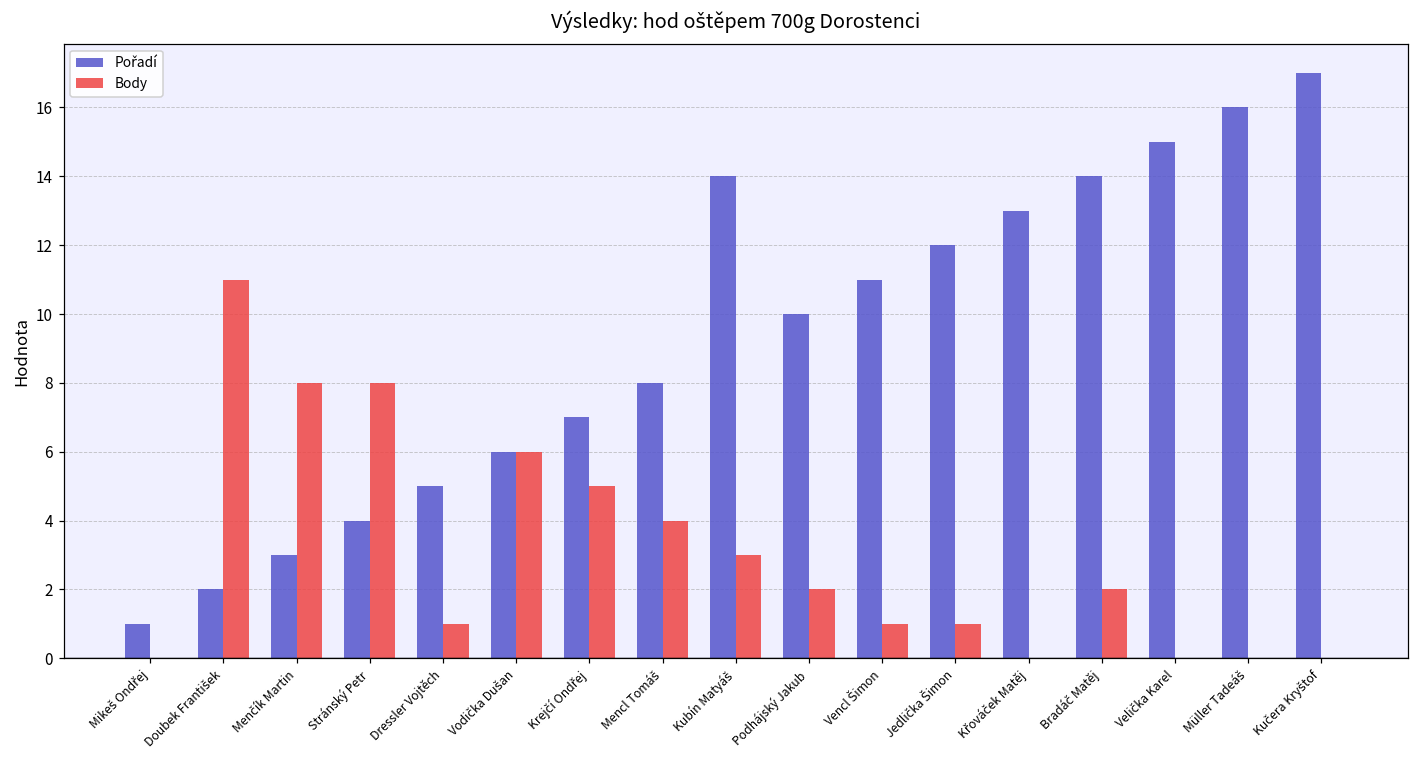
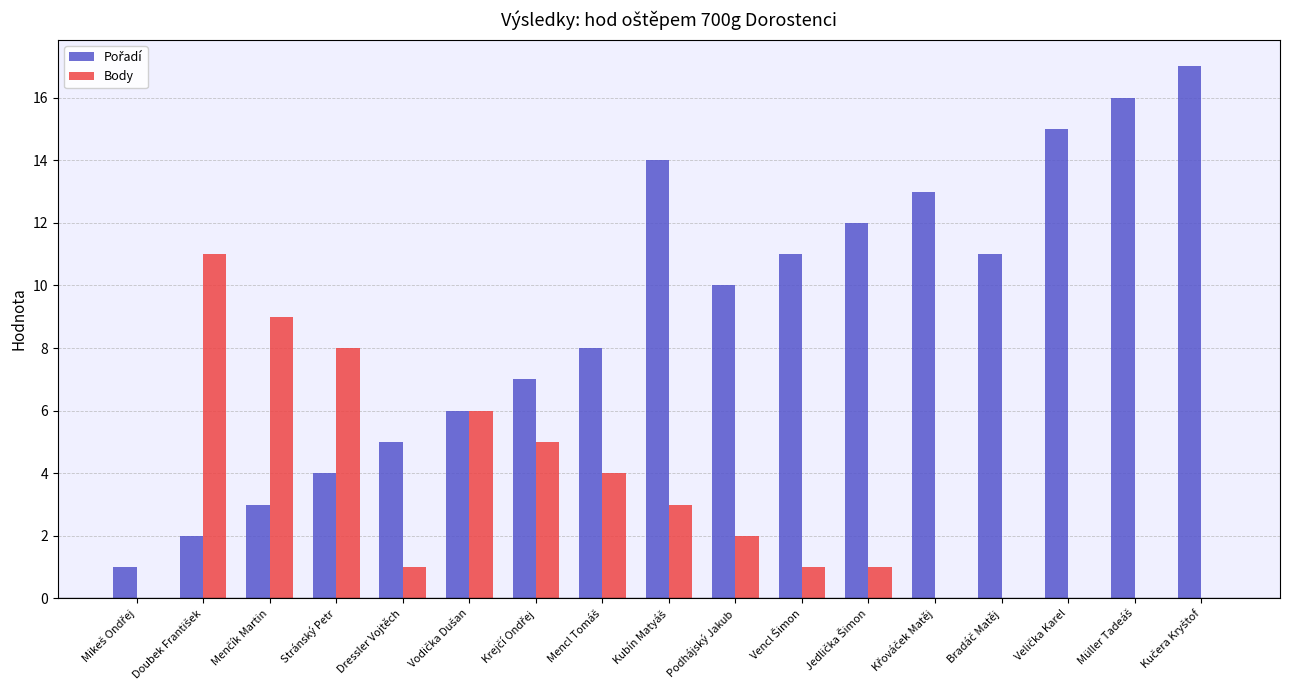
Body, Menčík Martin: 8 -> 9
Pořadí, Bradáč Matěj: 14 -> 11
Body, Bradáč Matěj: 2 -> 0
